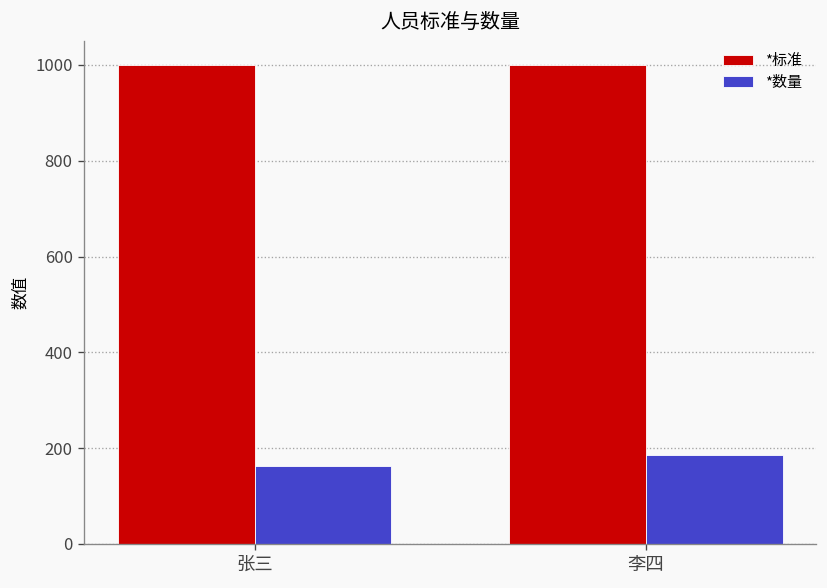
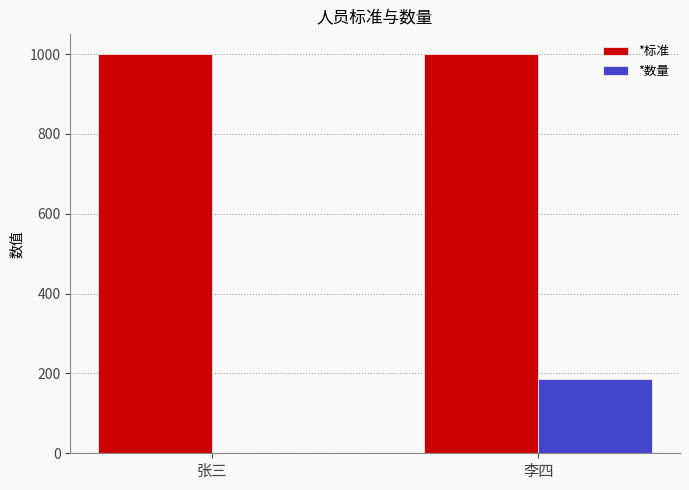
*数量, 张三: 160 -> 0
